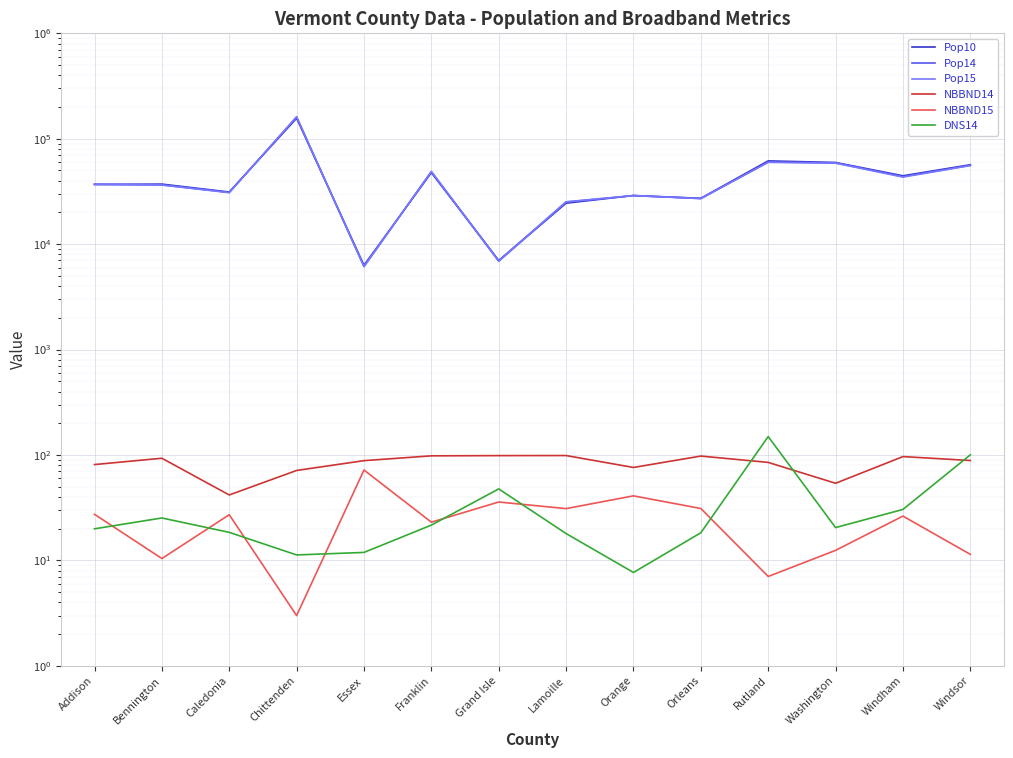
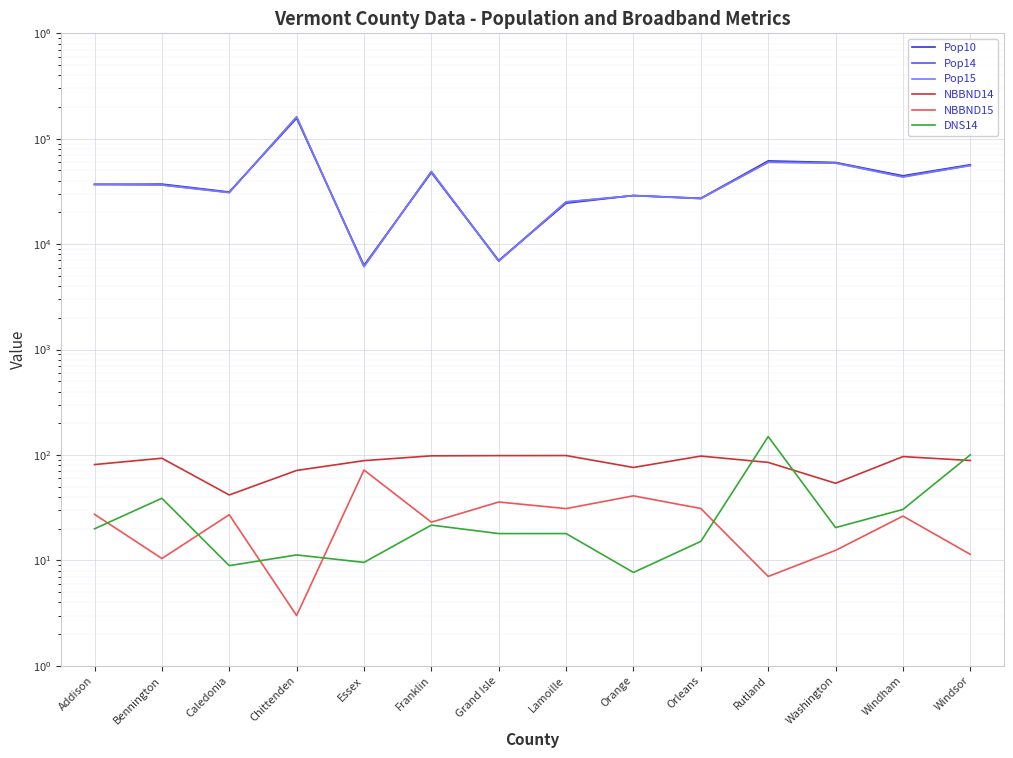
DNS14, Bennington: 25 -> 39
DNS14, Caledonia: 18 -> 9
DNS14, Essex: 12 -> 10
DNS14, Grand Isle: 50 -> 18
DNS14, Orleans: 18 -> 15
